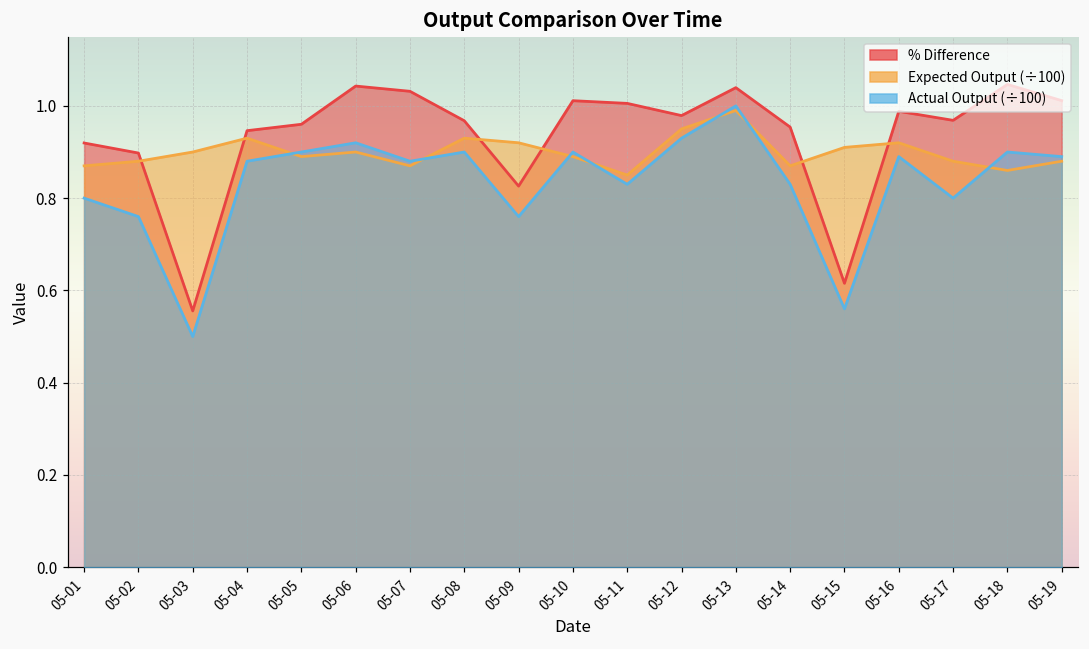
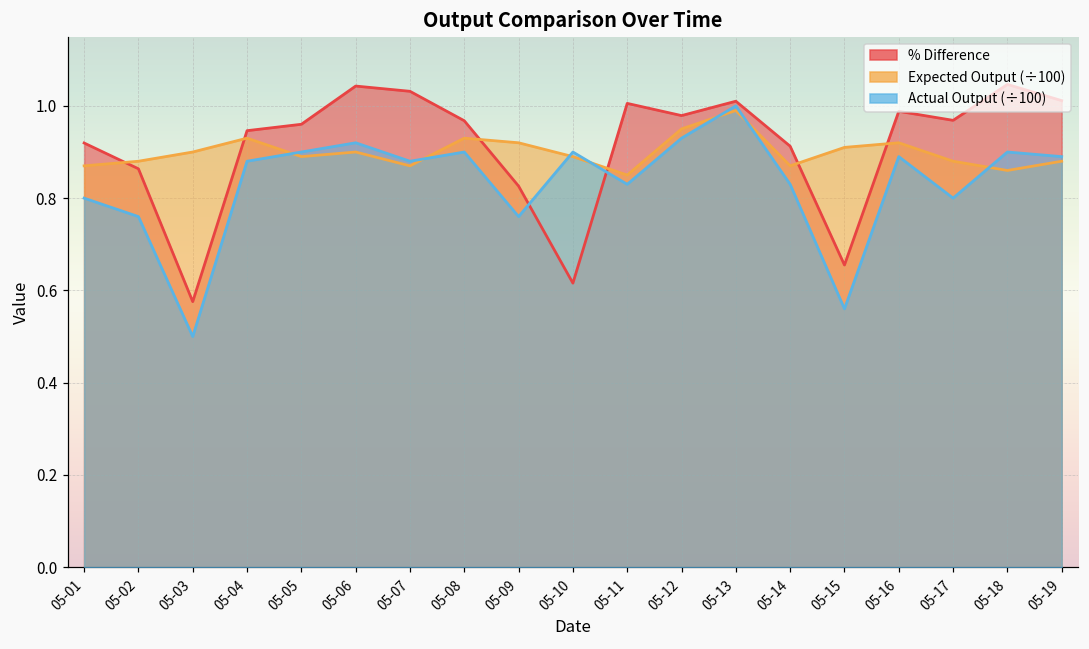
% Difference, 05-02: 0.90 -> 0.86
% Difference, 05-03: 0.56 -> 0.58
% Difference, 05-10: 1.01 -> 0.62
% Difference, 05-13: 1.04 -> 1.01
% Difference, 05-14: 0.95 -> 0.91
% Difference, 05-15: 0.62 -> 0.66
